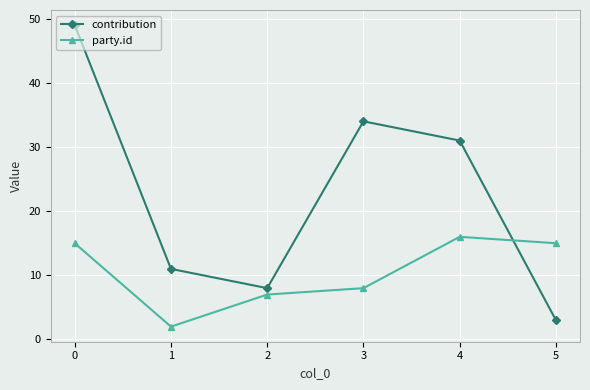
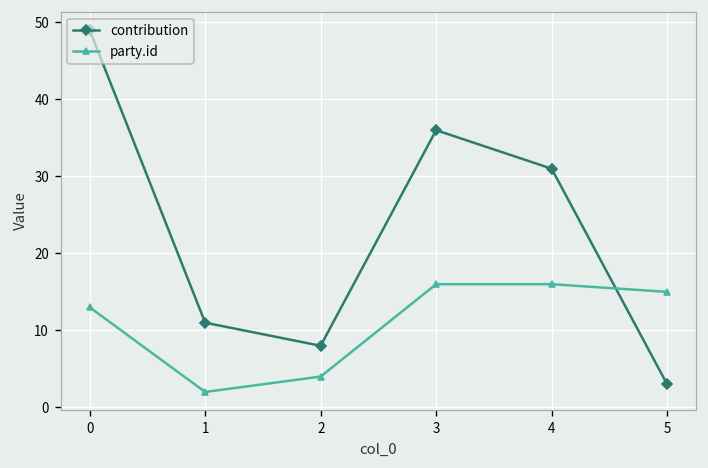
party.id, 0: 15 -> 13
party.id, 2: 7 -> 4
contribution, 3: 34 -> 36
party.id, 3: 8 -> 16
